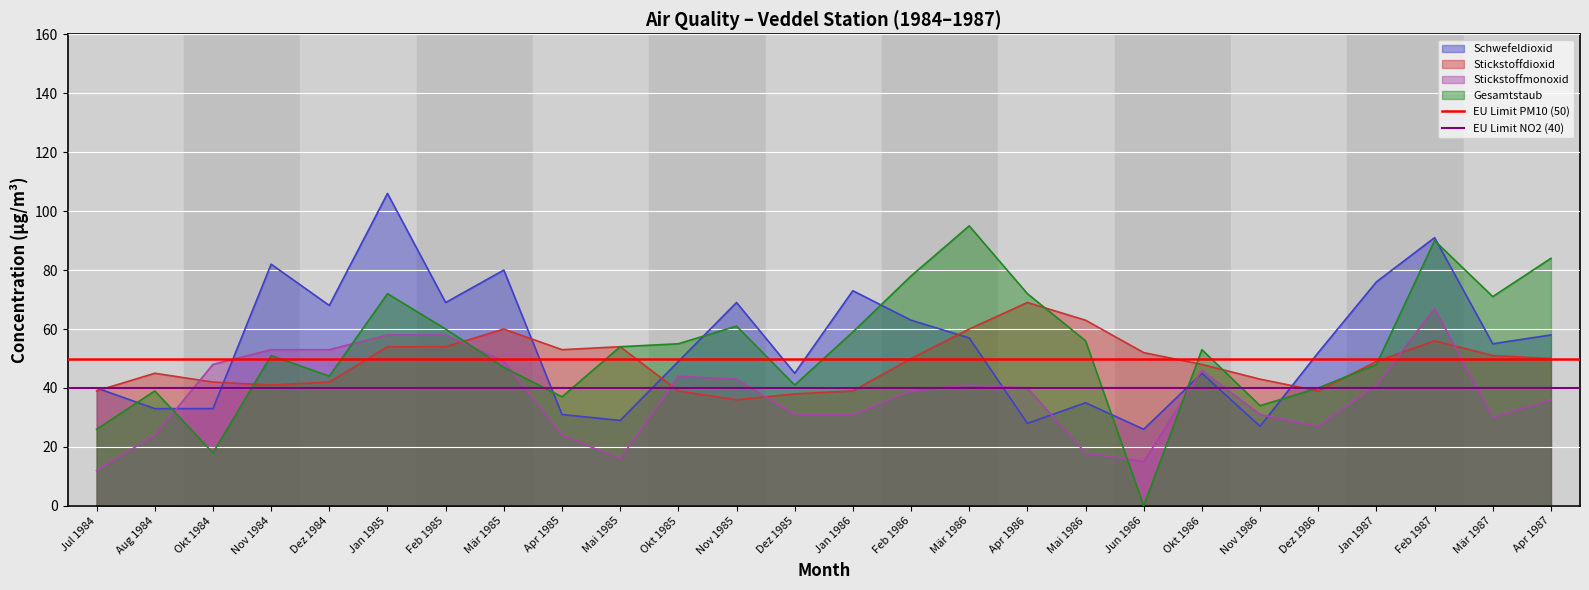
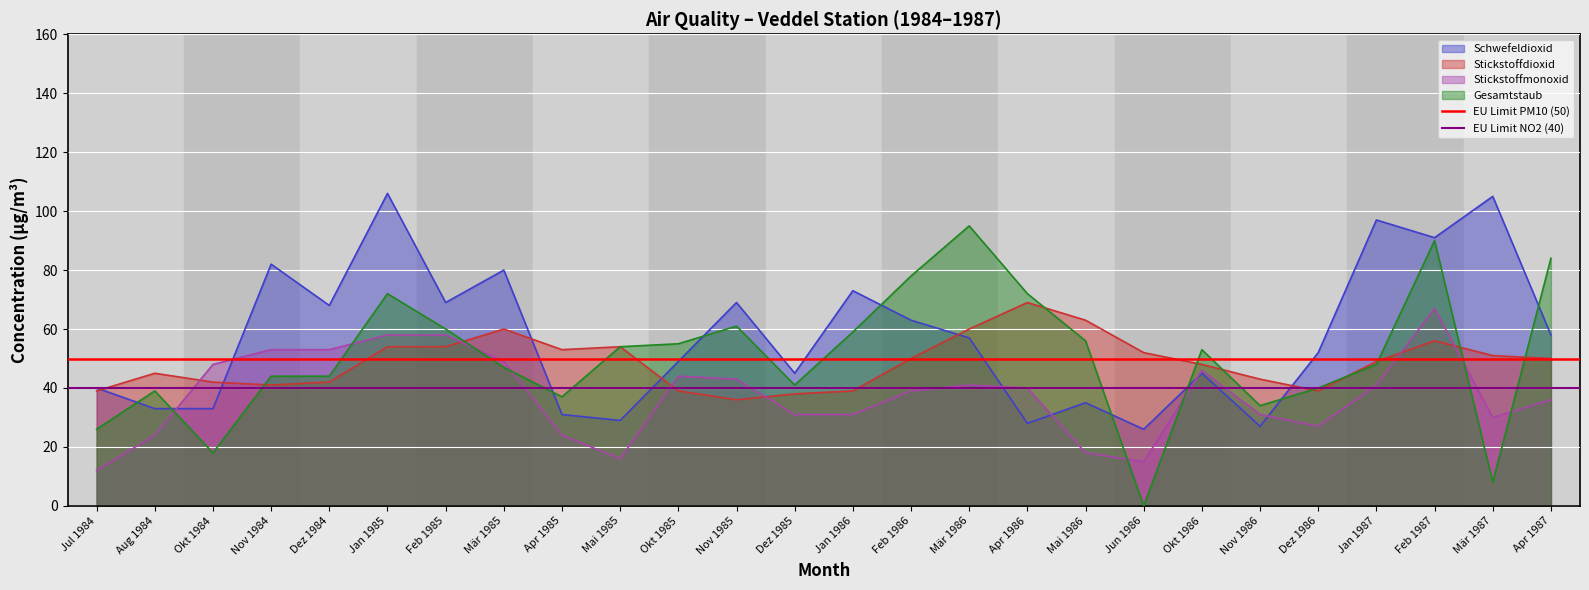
Gesamtstaub, Nov 1984: 51 -> 44
Schwefeldioxid, Jan 1987: 76 -> 97
Schwefeldioxid, Mär 1987: 55 -> 105
Gesamtstaub, Mär 1987: 71 -> 8
